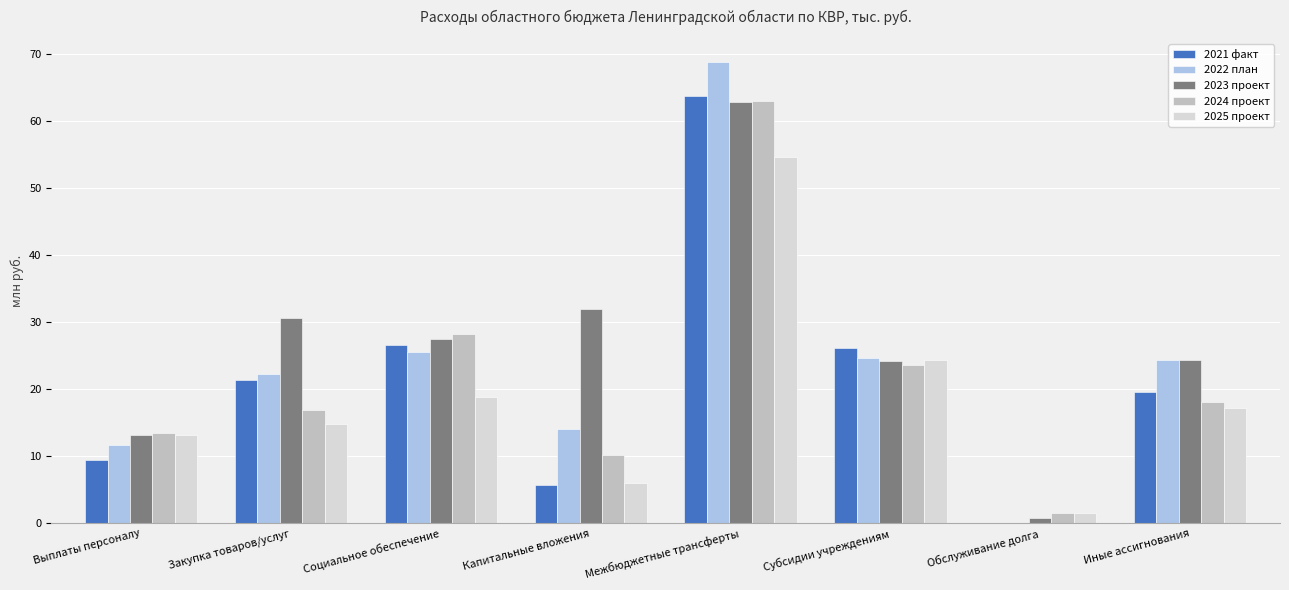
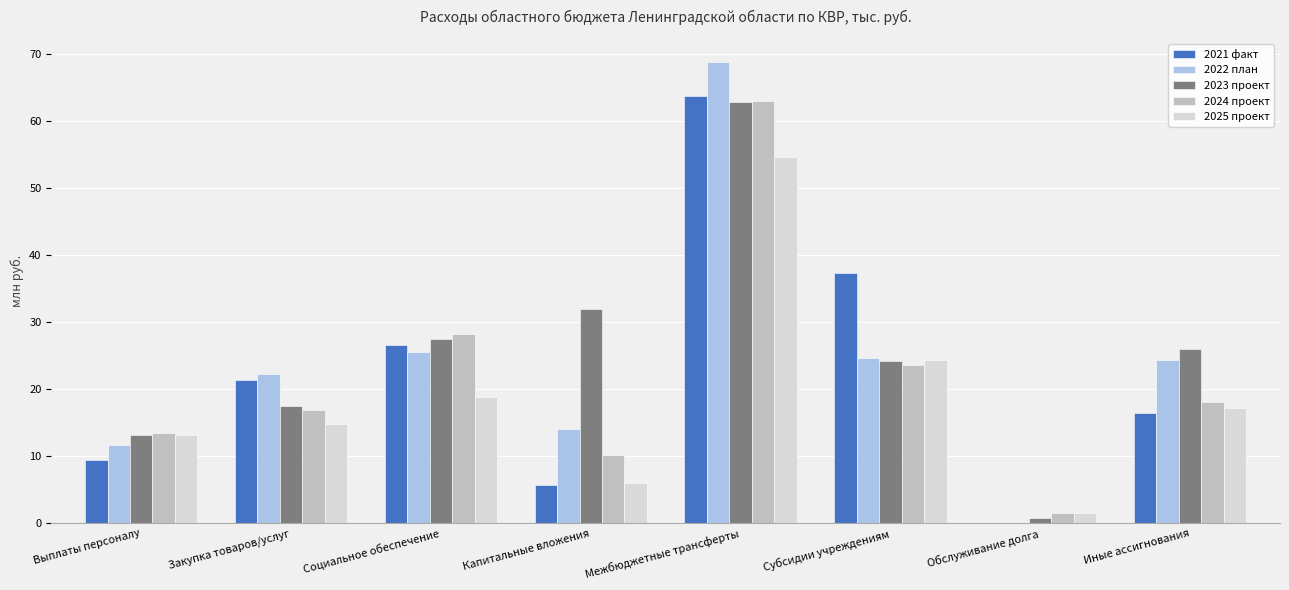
2023 проект, Закупка товаров/услуг: 31 -> 18
2021 факт, Субсидии учреждениям: 26 -> 37
2021 факт, Иные ассигнования: 20 -> 16
2023 проект, Иные ассигнования: 24 -> 26
